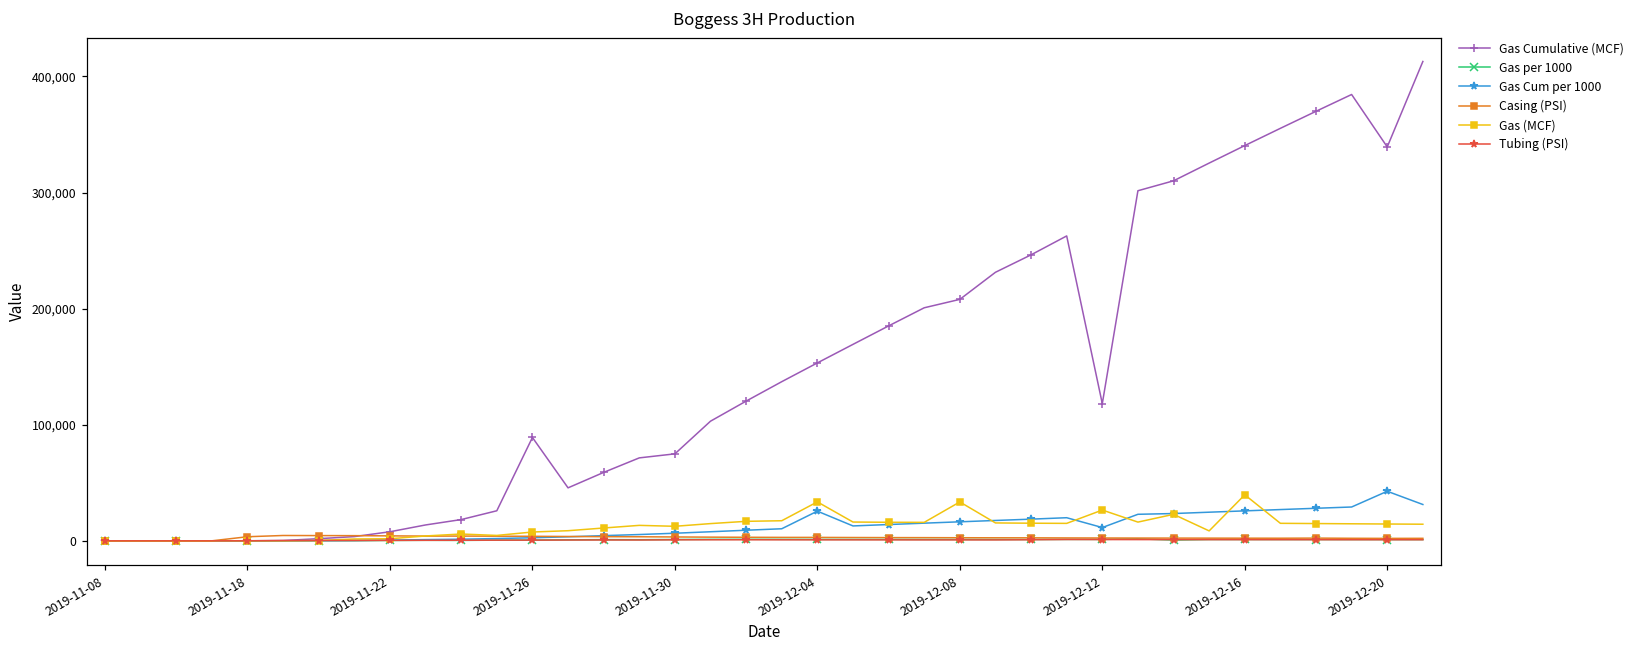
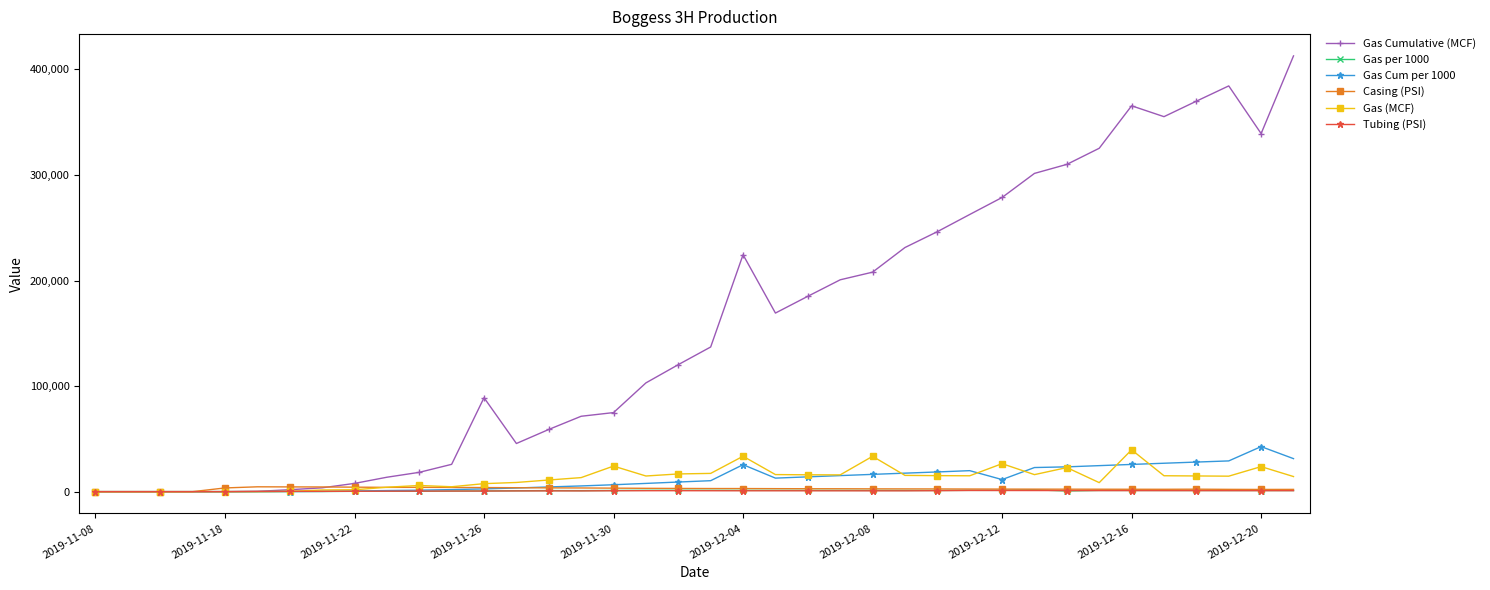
Gas (MCF), 2019-11-30: 13,000 -> 24,000
Gas Cumulative (MCF), 2019-12-04: 153,000 -> 224,000
Gas Cumulative (MCF), 2019-12-12: 118,000 -> 279,000
Gas Cumulative (MCF), 2019-12-16: 340,000 -> 366,000
Gas (MCF), 2019-12-20: 14,000 -> 24,000
